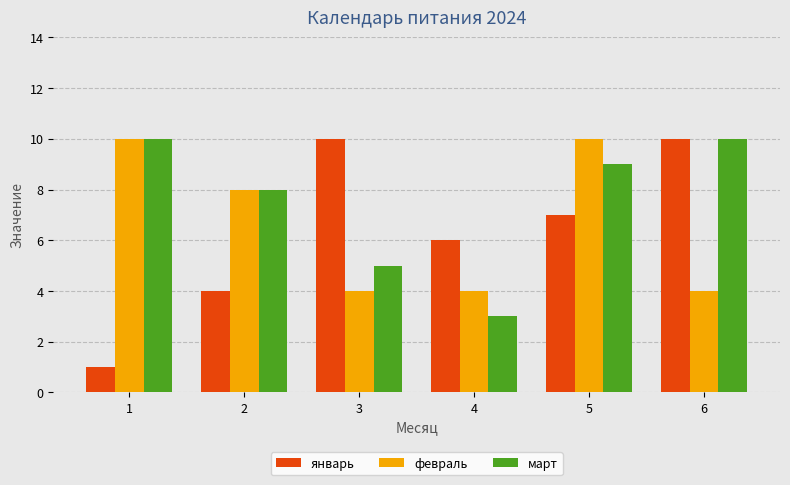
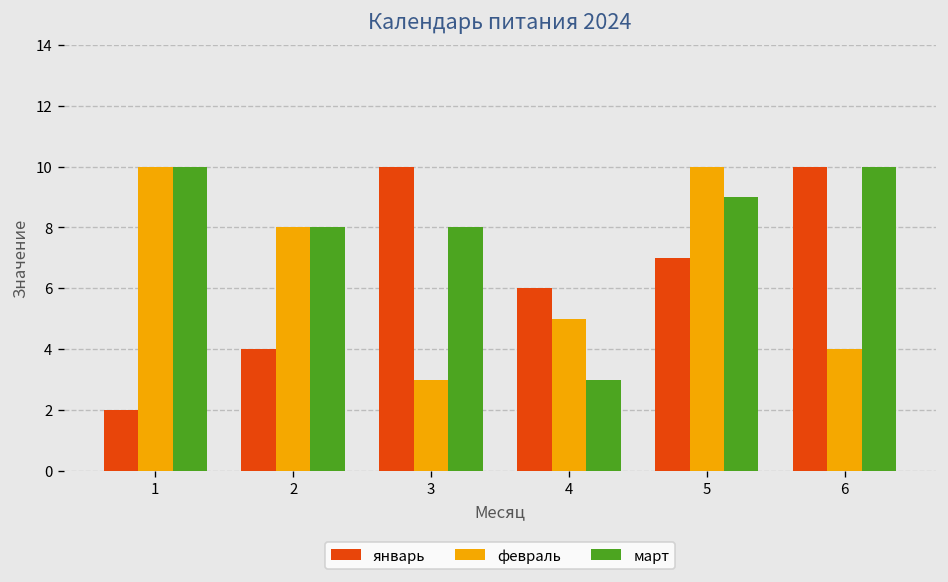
январь, 1: 1 -> 2
февраль, 3: 4 -> 3
март, 3: 5 -> 8
февраль, 4: 4 -> 5
